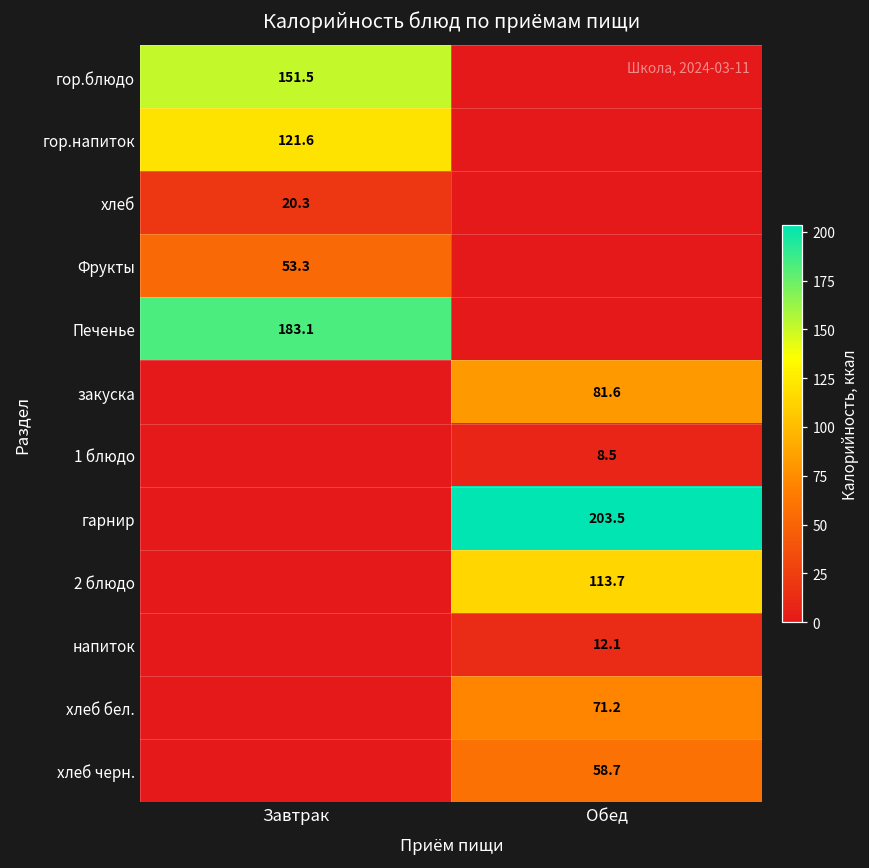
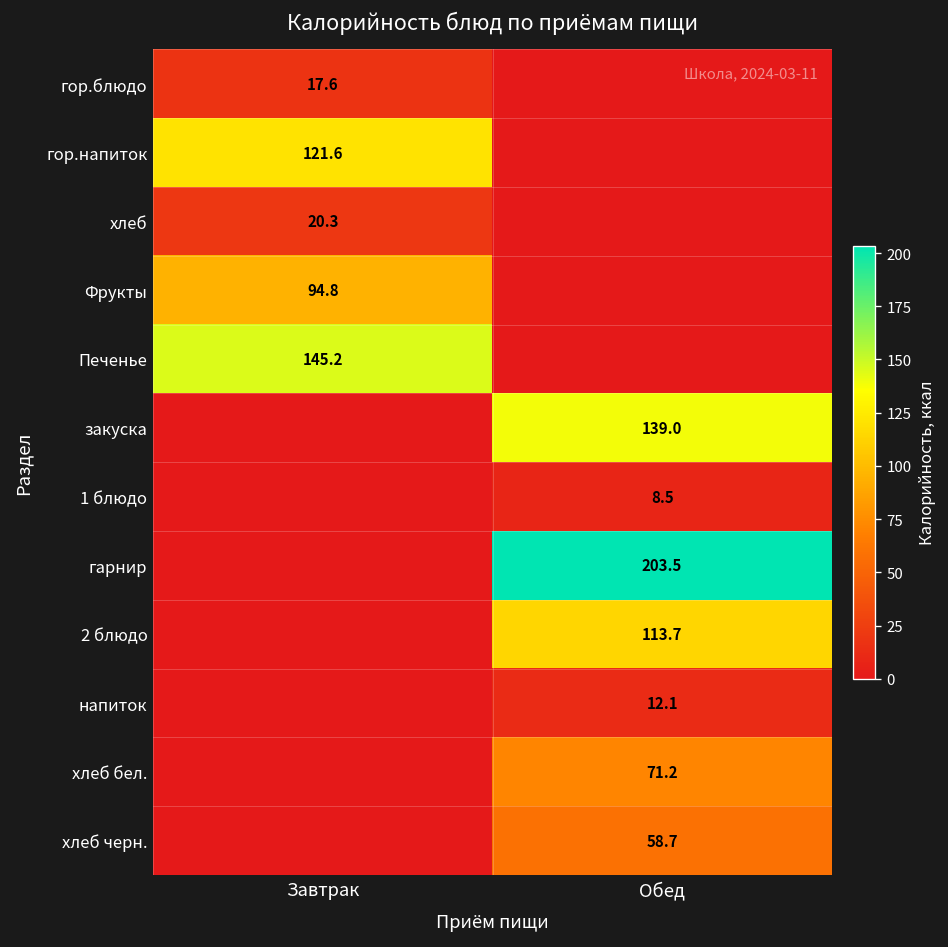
гор.блюдо, Завтрак: 151.5 -> 17.6
Фрукты, Завтрак: 53.3 -> 94.8
Печенье, Завтрак: 183.1 -> 145.2
закуска, Обед: 81.6 -> 139.0
